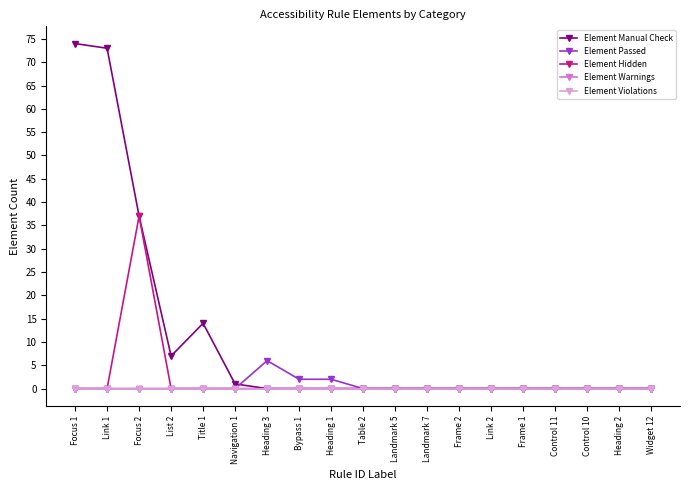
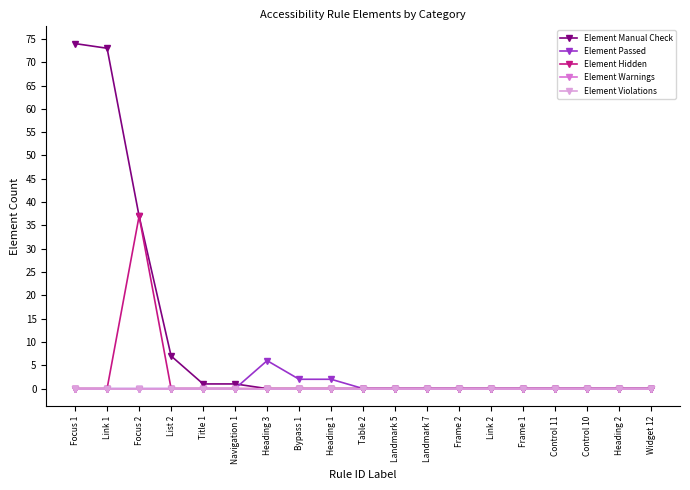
Element Manual Check, Title 1: 14 -> 1
